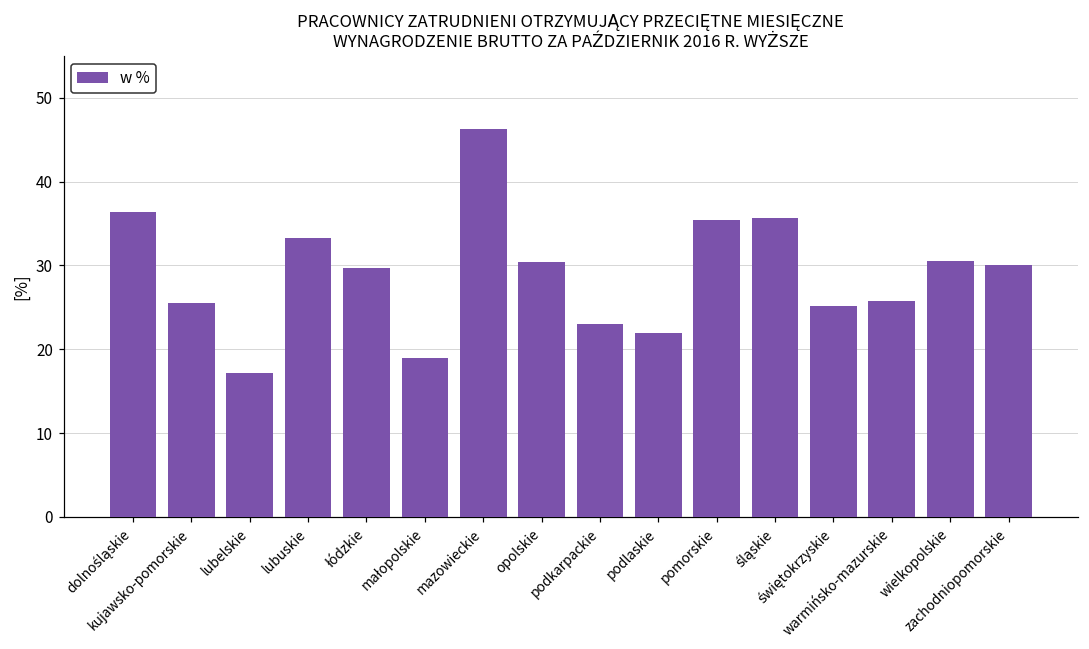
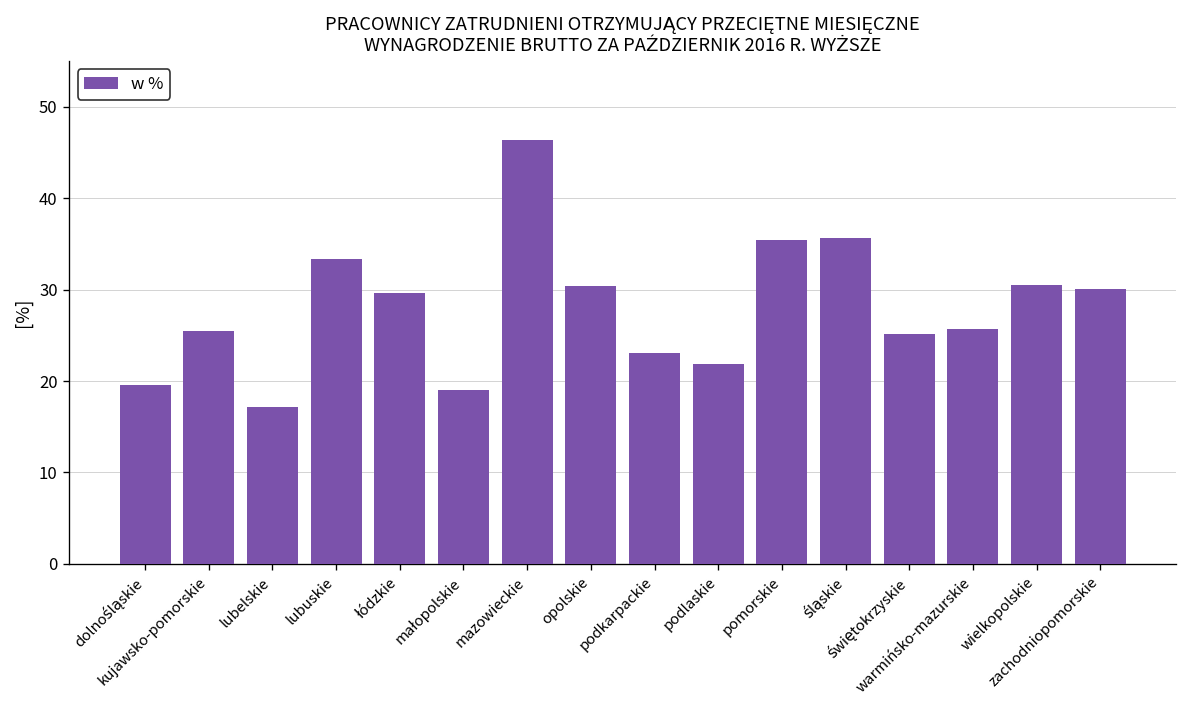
dolnośląskie: 36 -> 20
